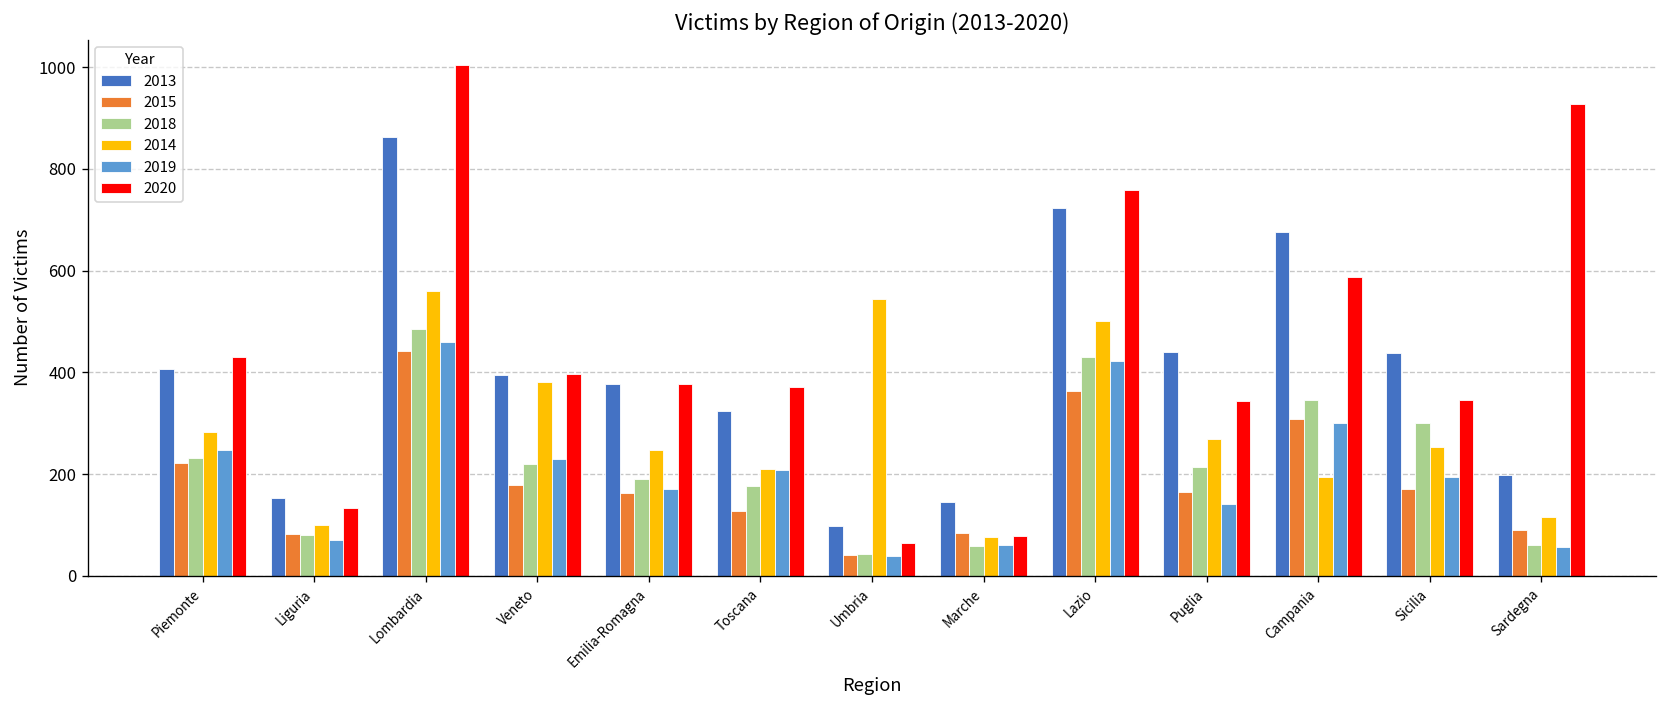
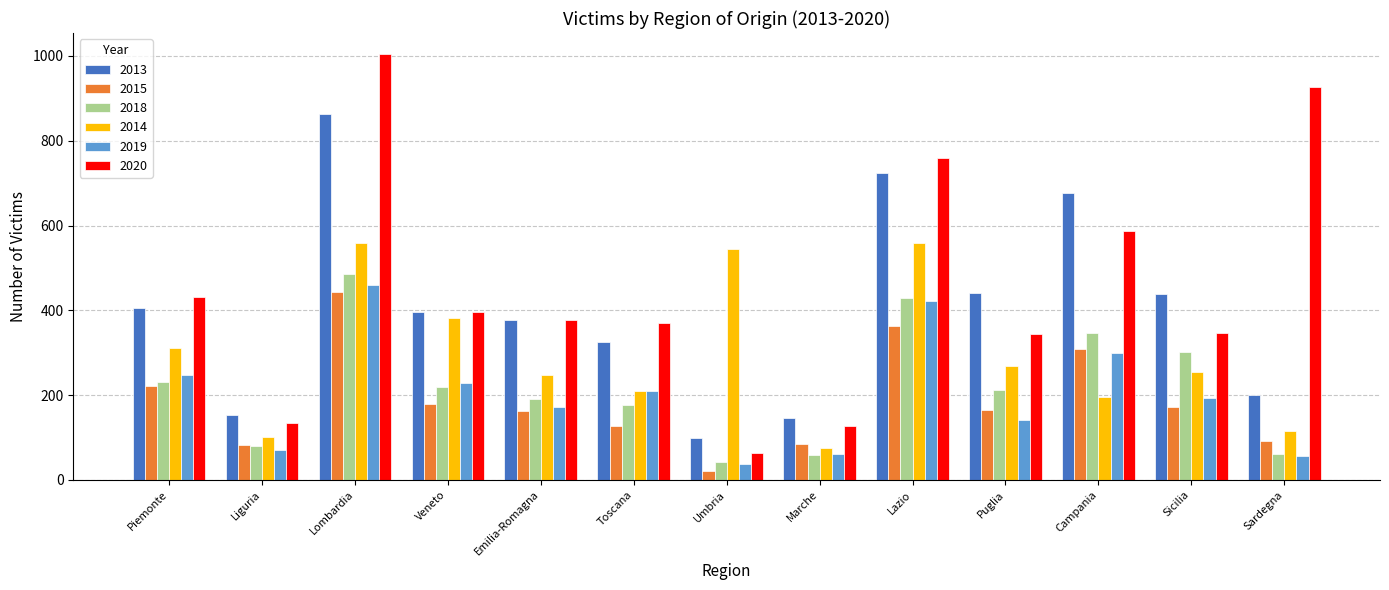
2014, Piemonte: 280 -> 310
2015, Umbria: 40 -> 20
2020, Marche: 80 -> 130
2014, Lazio: 500 -> 560
